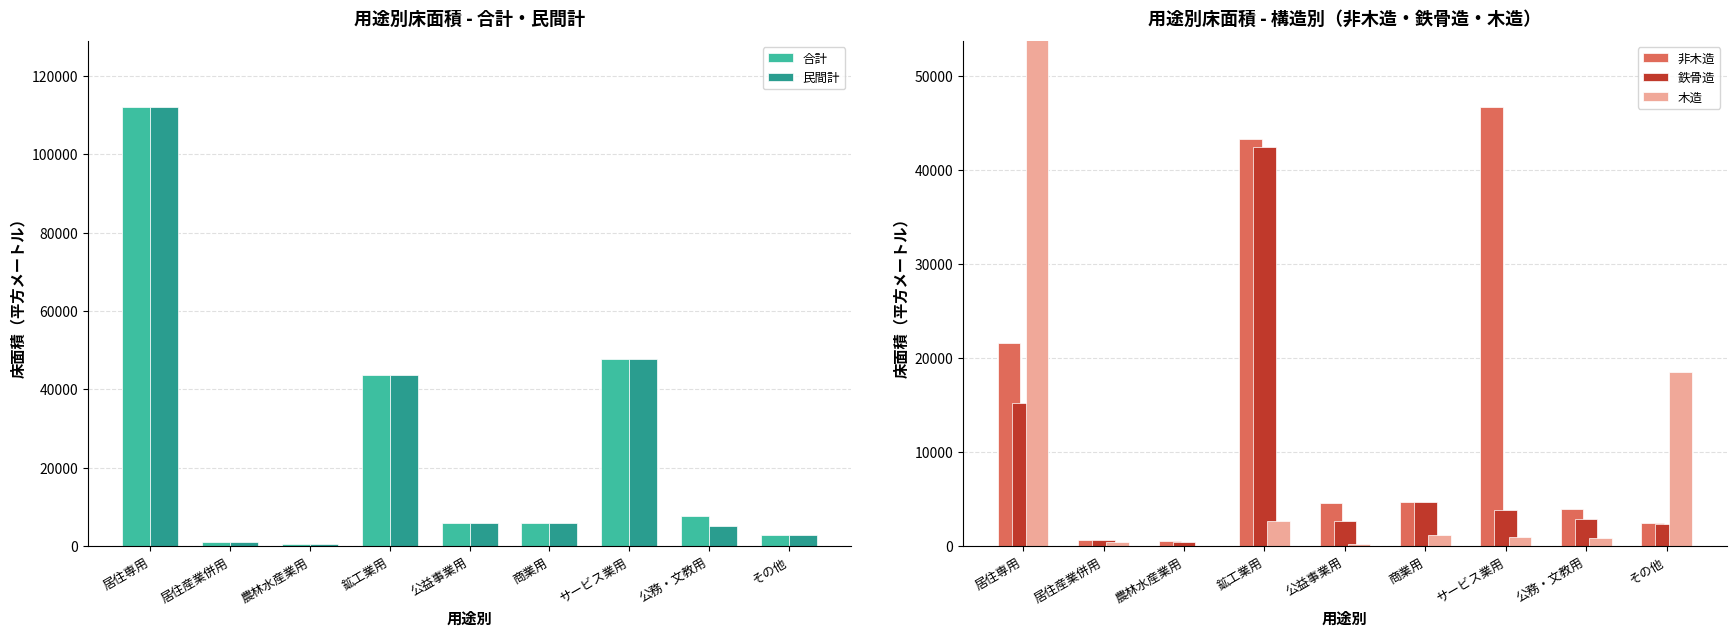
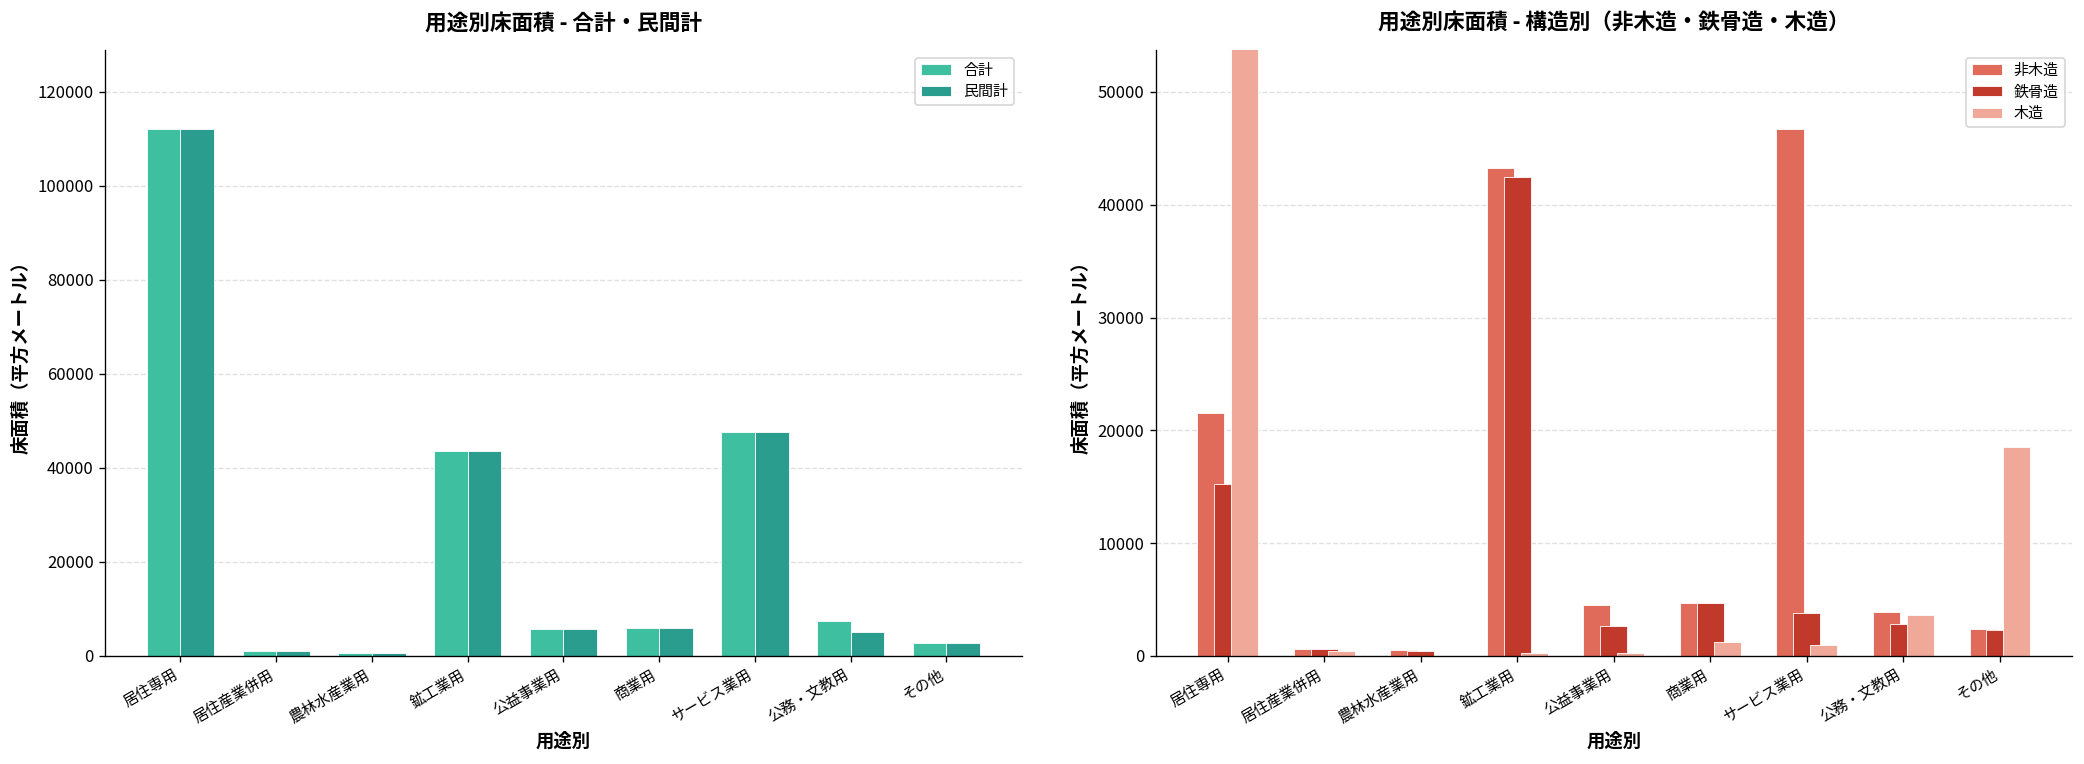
用途別床面積 - 構造別（非木造・鉄骨造・木造）, 木造, 鉱工業用: 3000 -> 0
用途別床面積 - 構造別（非木造・鉄骨造・木造）, 木造, 公務・文教用: 1000 -> 4000
